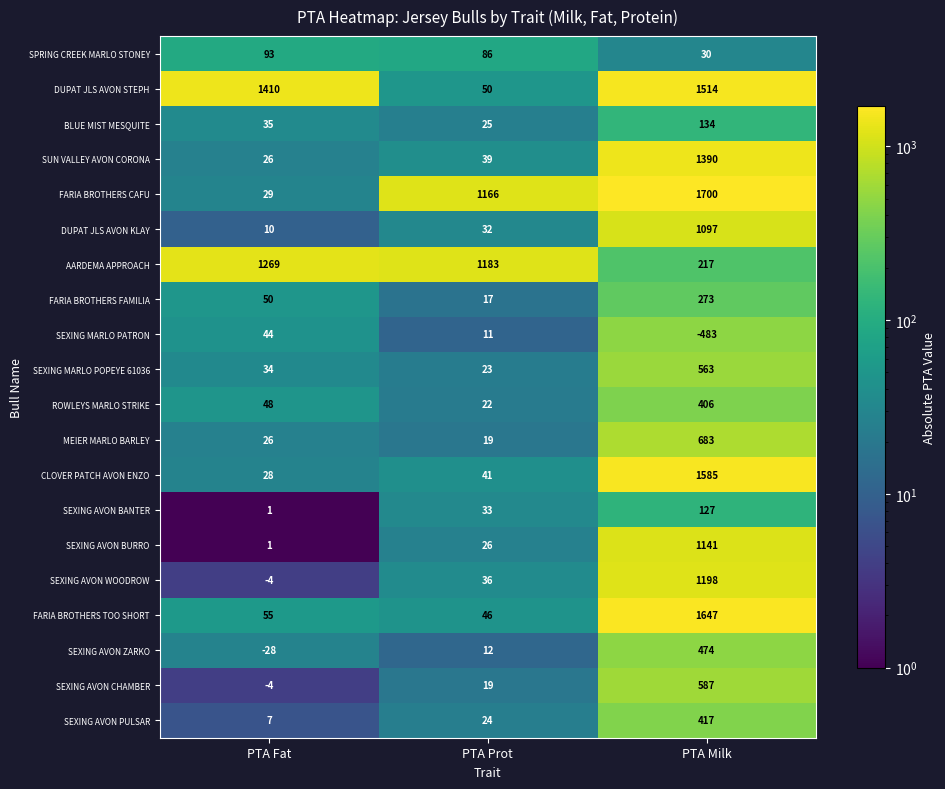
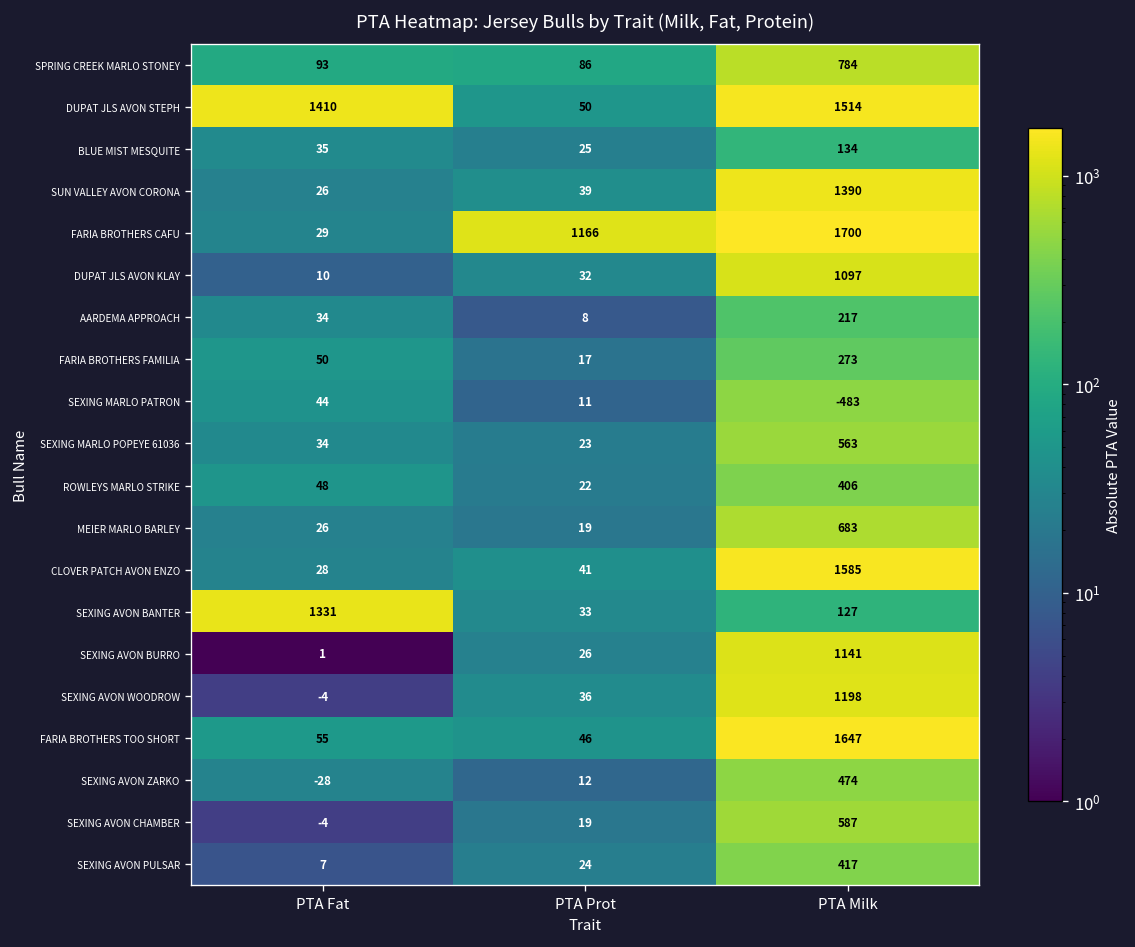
SPRING CREEK MARLO STONEY, PTA Milk: 30 -> 784
AARDEMA APPROACH, PTA Fat: 1269 -> 34
AARDEMA APPROACH, PTA Prot: 1183 -> 8
SEXING AVON BANTER, PTA Fat: 1 -> 1331
